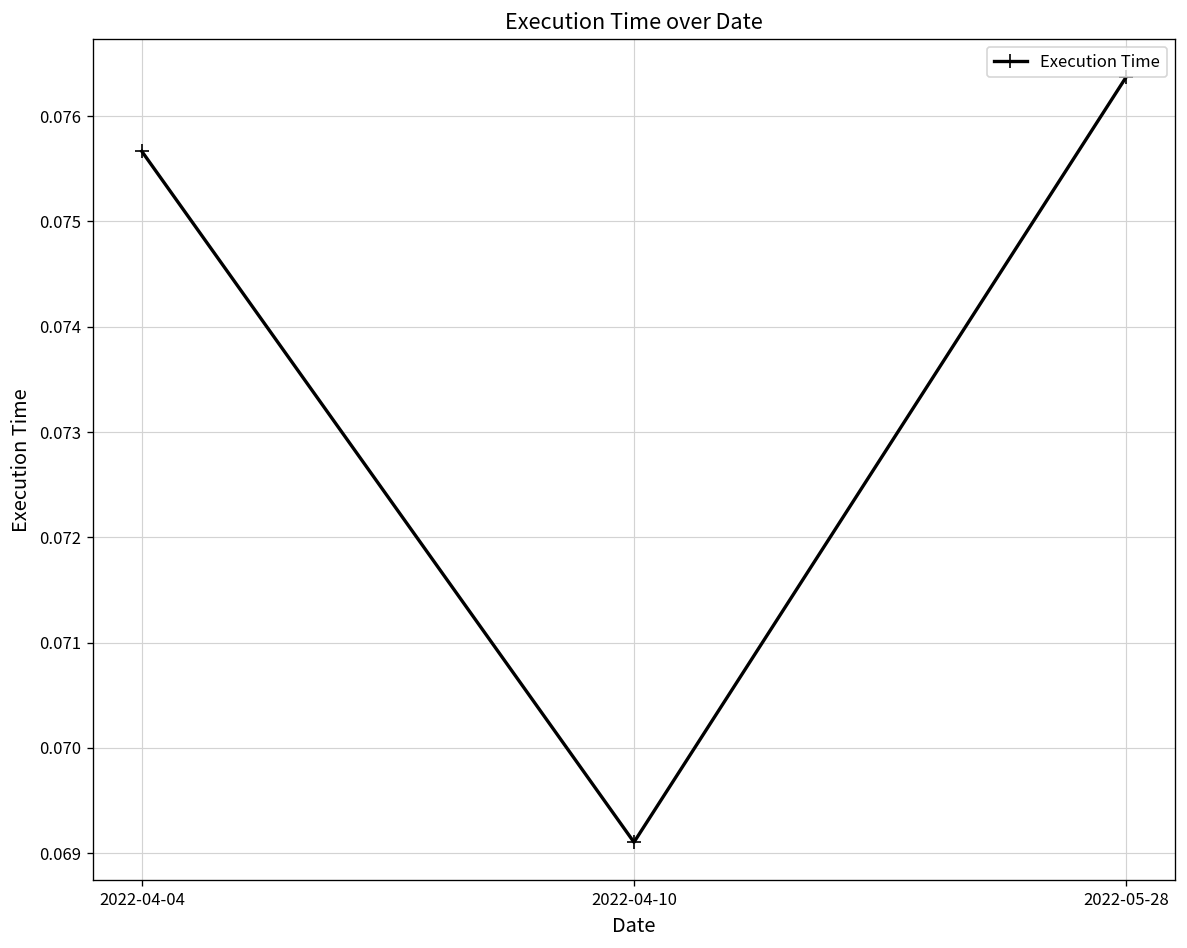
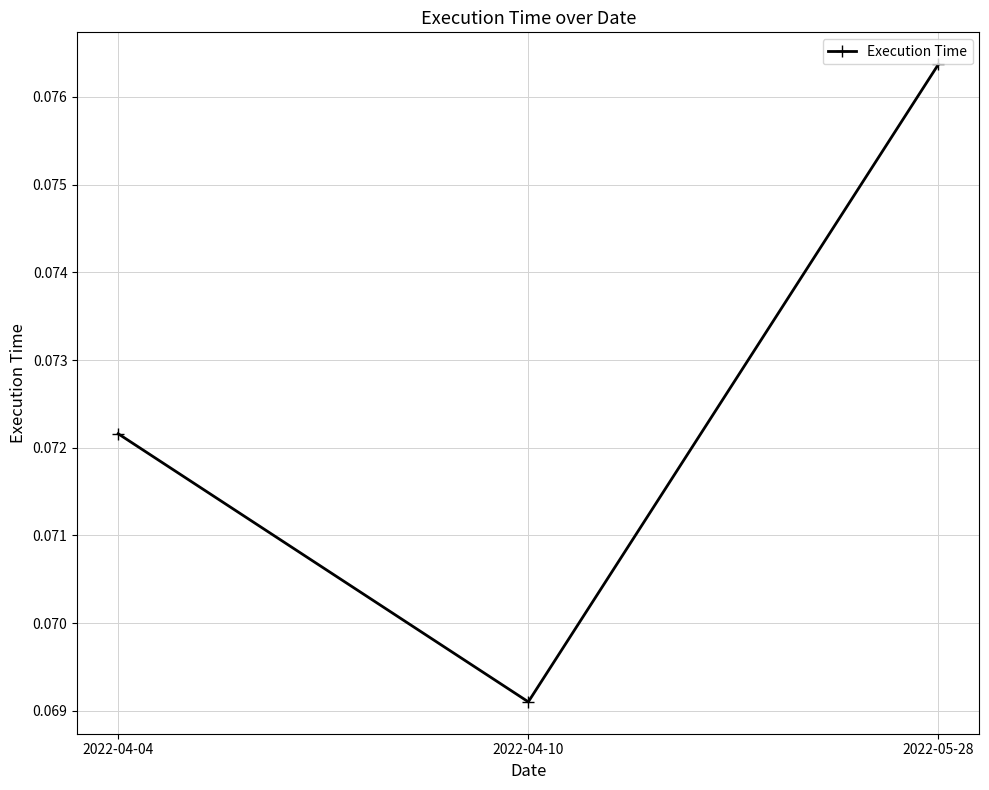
2022-04-04: 0.0757 -> 0.0722
